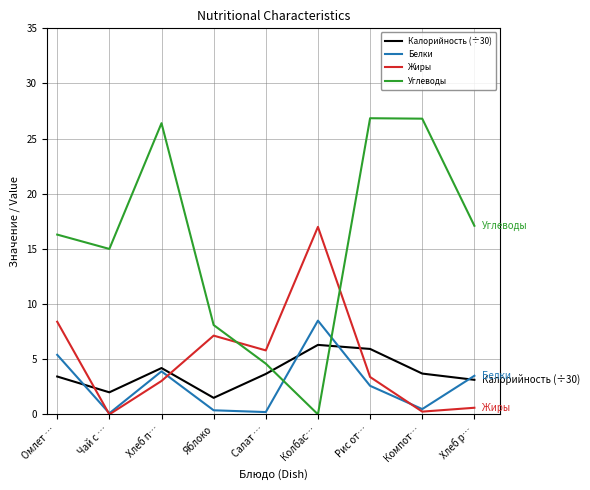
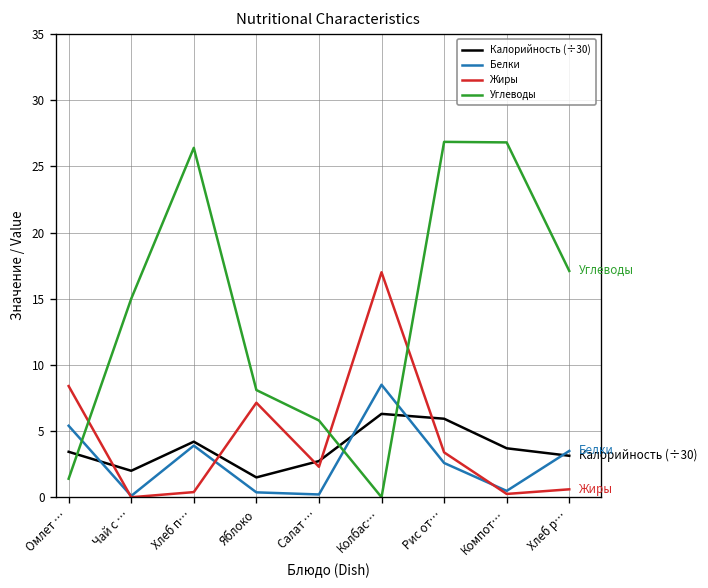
Углеводы, Омлет …: 16.3 -> 1.4
Жиры, Хлеб п…: 3.0 -> 0.4
Калорийность (÷30), Салат …: 3.7 -> 2.7
Жиры, Салат …: 5.8 -> 2.3
Углеводы, Салат …: 4.6 -> 5.8
